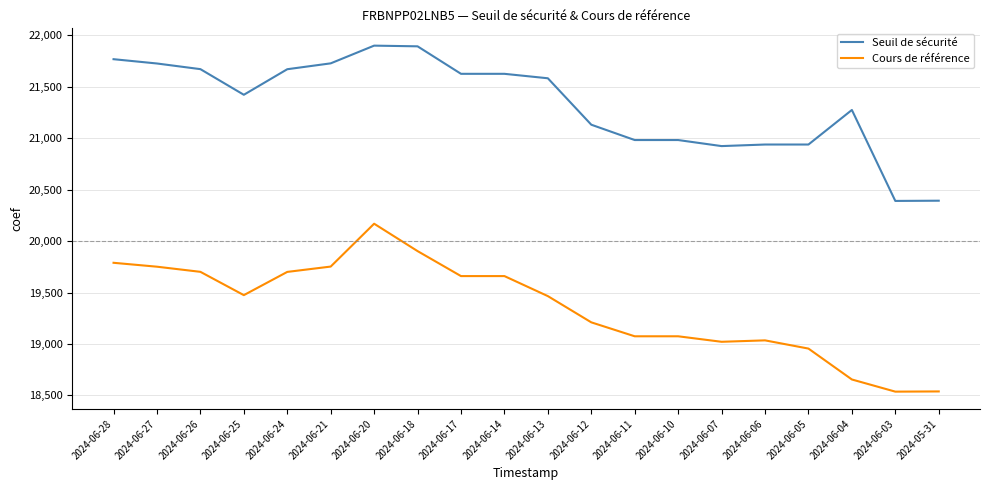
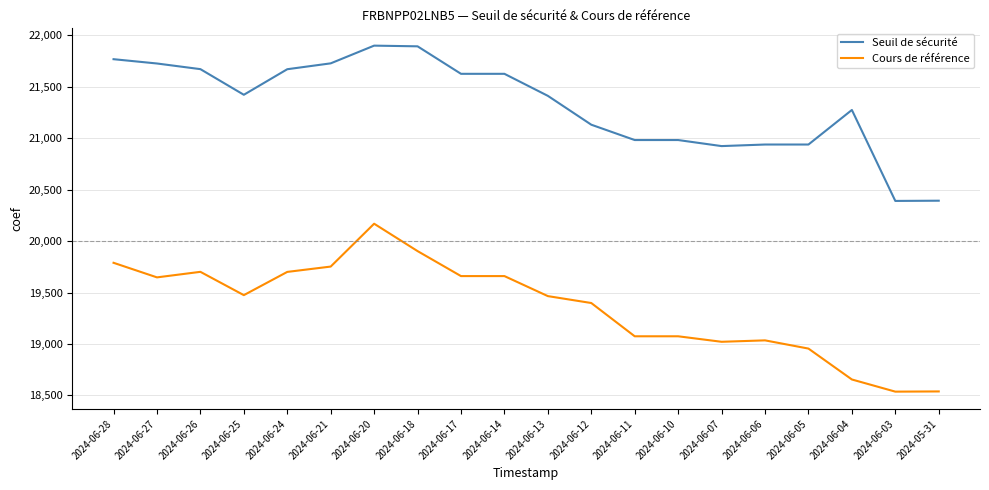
Cours de référence, 2024-06-27: 19,750 -> 19,650
Seuil de sécurité, 2024-06-13: 21,580 -> 21,410
Cours de référence, 2024-06-12: 19,210 -> 19,400
